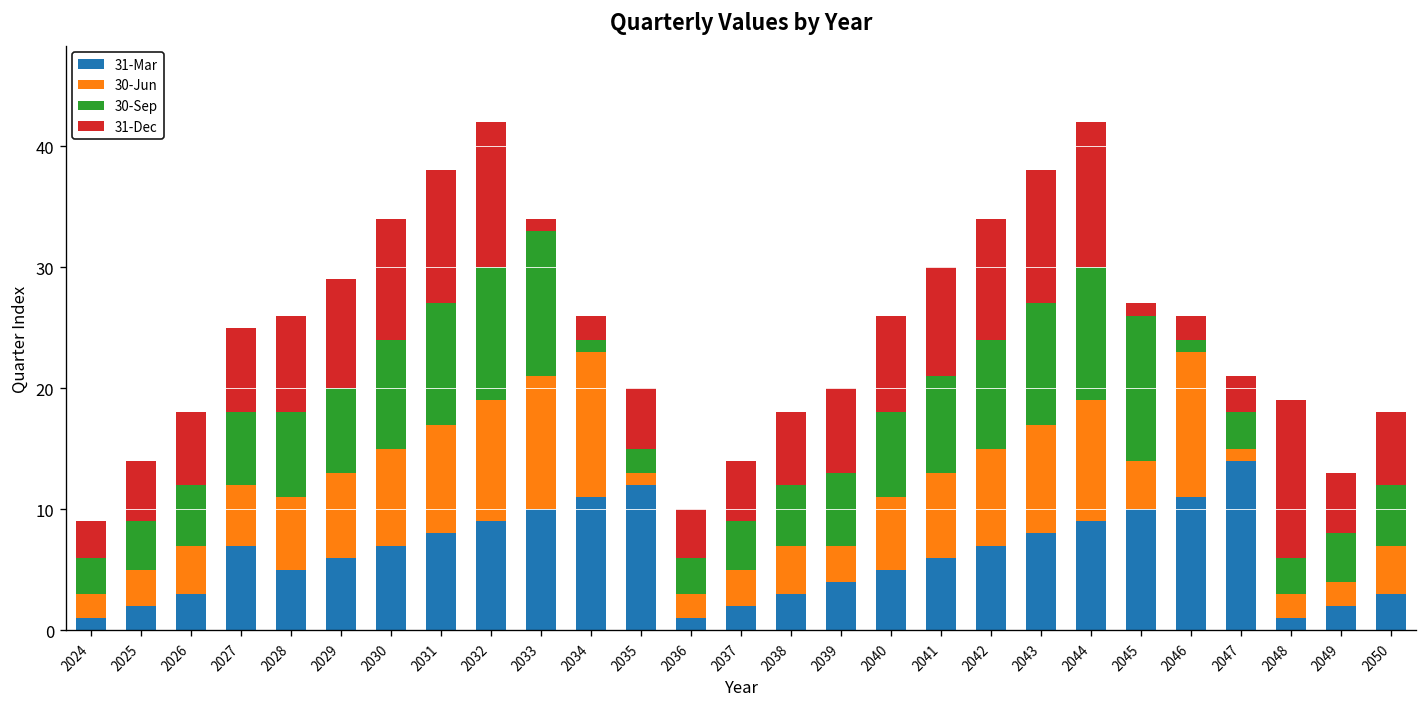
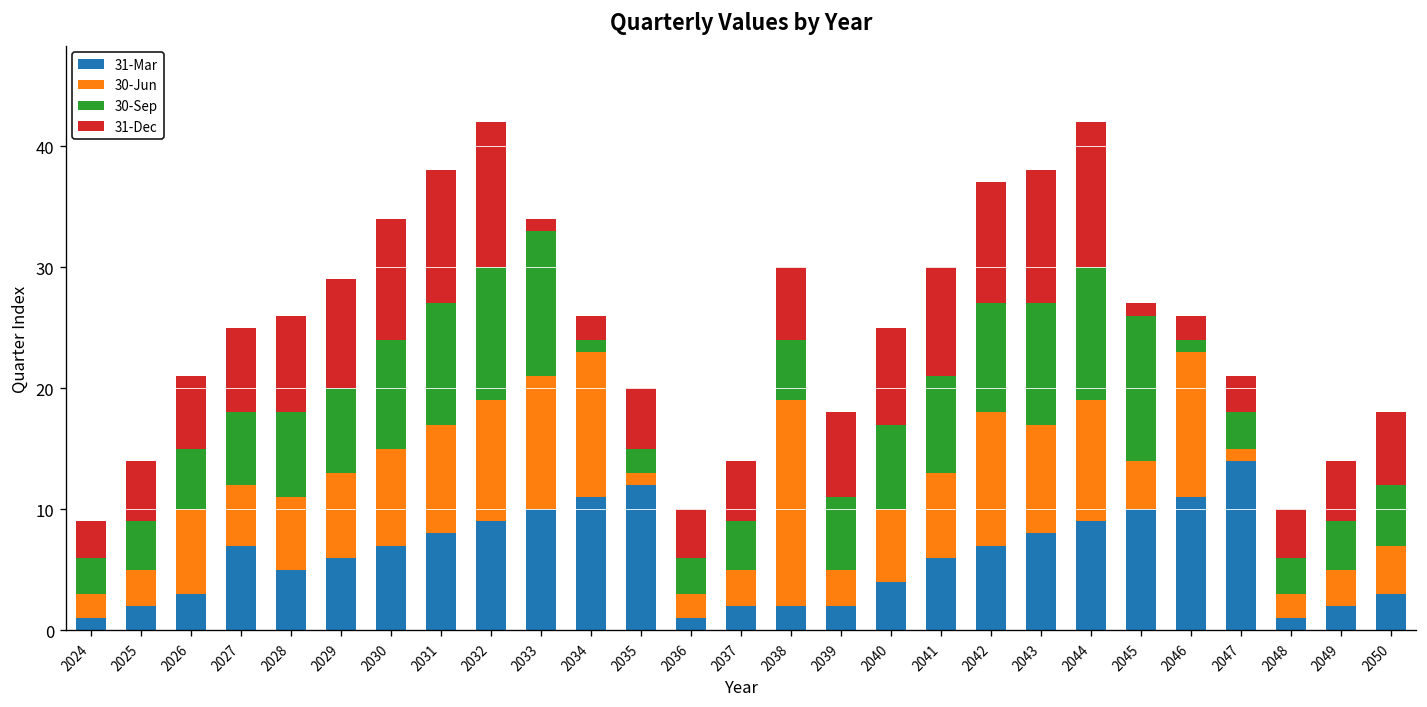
30-Jun, 2026: 4 -> 7
31-Mar, 2038: 3 -> 2
30-Jun, 2038: 4 -> 17
31-Mar, 2039: 4 -> 2
31-Mar, 2040: 5 -> 4
30-Jun, 2042: 8 -> 11
31-Dec, 2048: 13 -> 4
30-Jun, 2049: 2 -> 3
